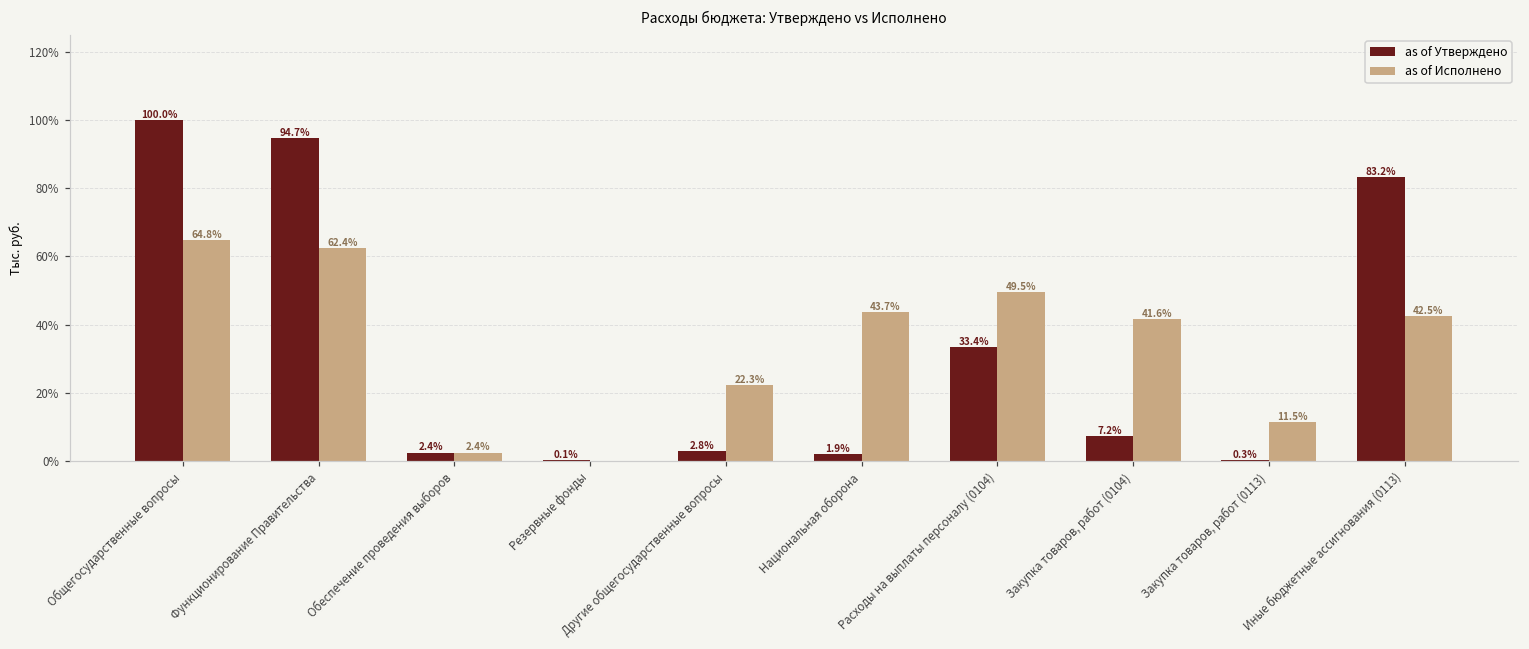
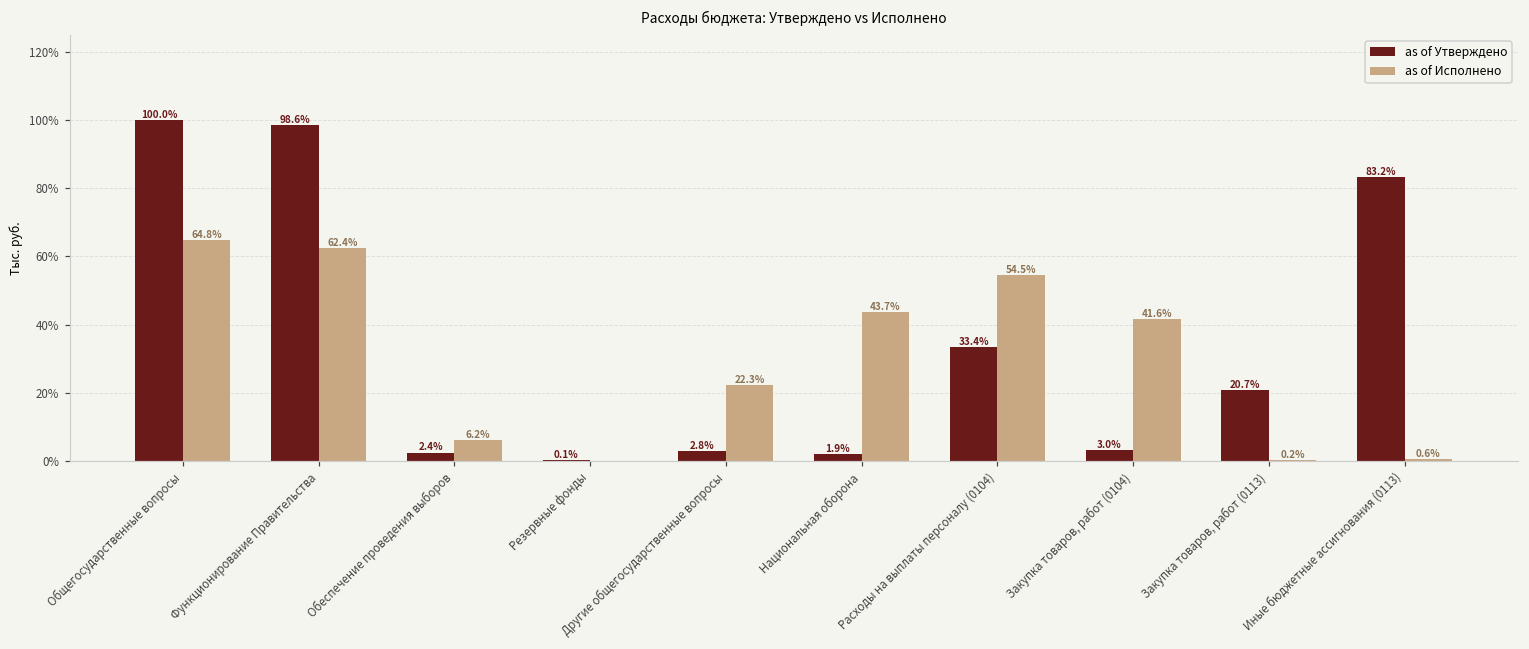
as of Утверждено, Функционирование Правительства: 94.7% -> 98.6%
as of Исполнено, Обеспечение проведения выборов: 2.4% -> 6.2%
as of Исполнено, Расходы на выплаты персоналу (0104): 49.5% -> 54.5%
as of Утверждено, Закупка товаров, работ (0104): 7.2% -> 3.0%
as of Утверждено, Закупка товаров, работ (0113): 0.3% -> 20.7%
as of Исполнено, Закупка товаров, работ (0113): 11.5% -> 0.2%
as of Исполнено, Иные бюджетные ассигнования (0113): 42.5% -> 0.6%
